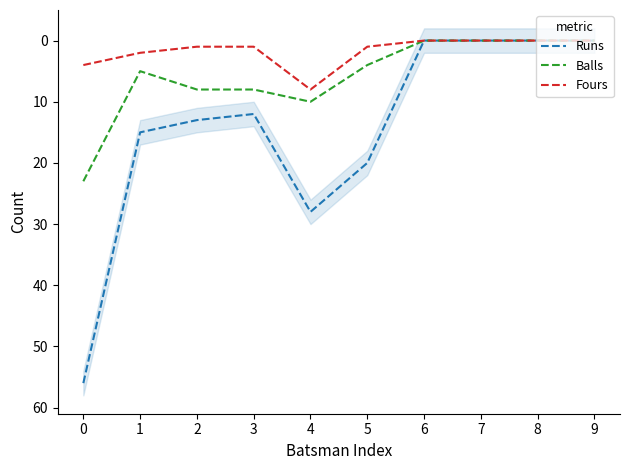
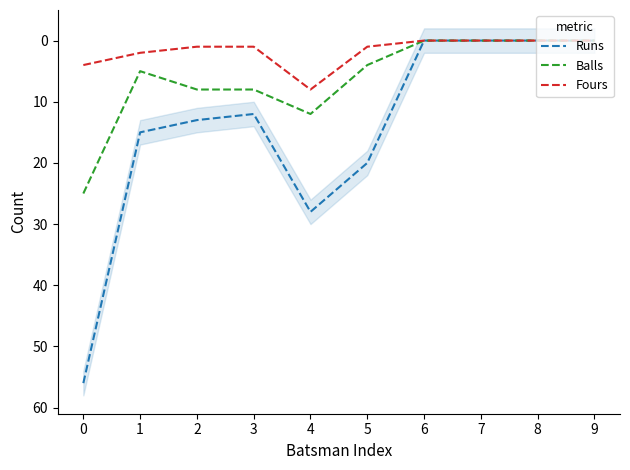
Balls, 0: 23 -> 25
Balls, 4: 10 -> 12
